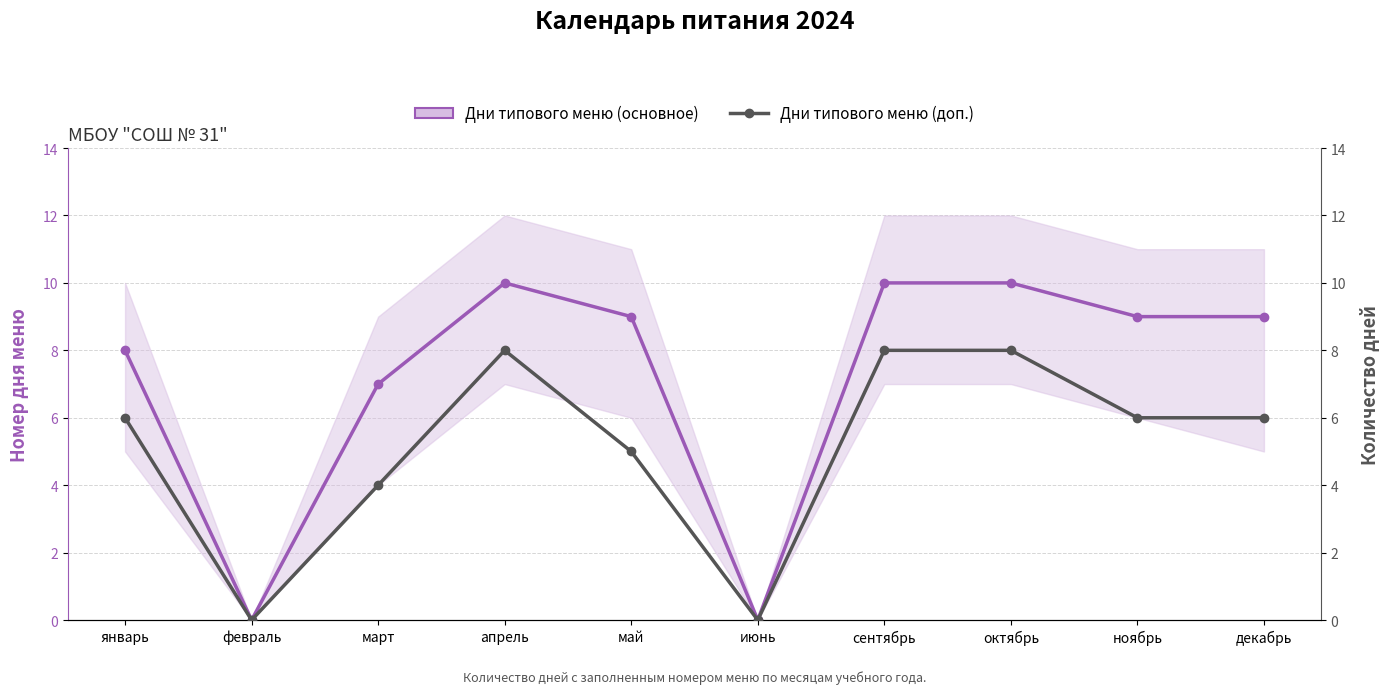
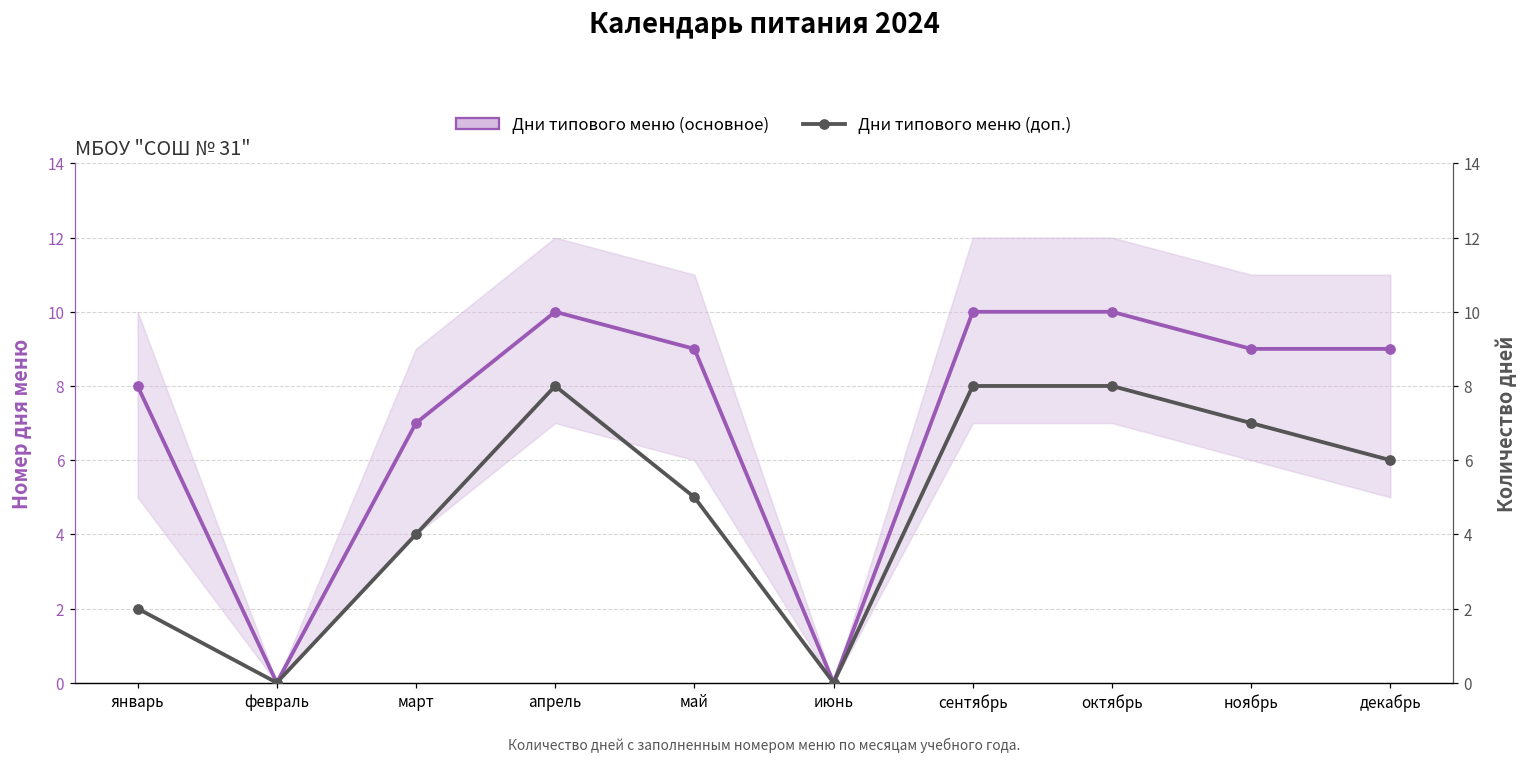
Дни типового меню (доп.), январь: 6 -> 2
Дни типового меню (доп.), ноябрь: 6 -> 7
